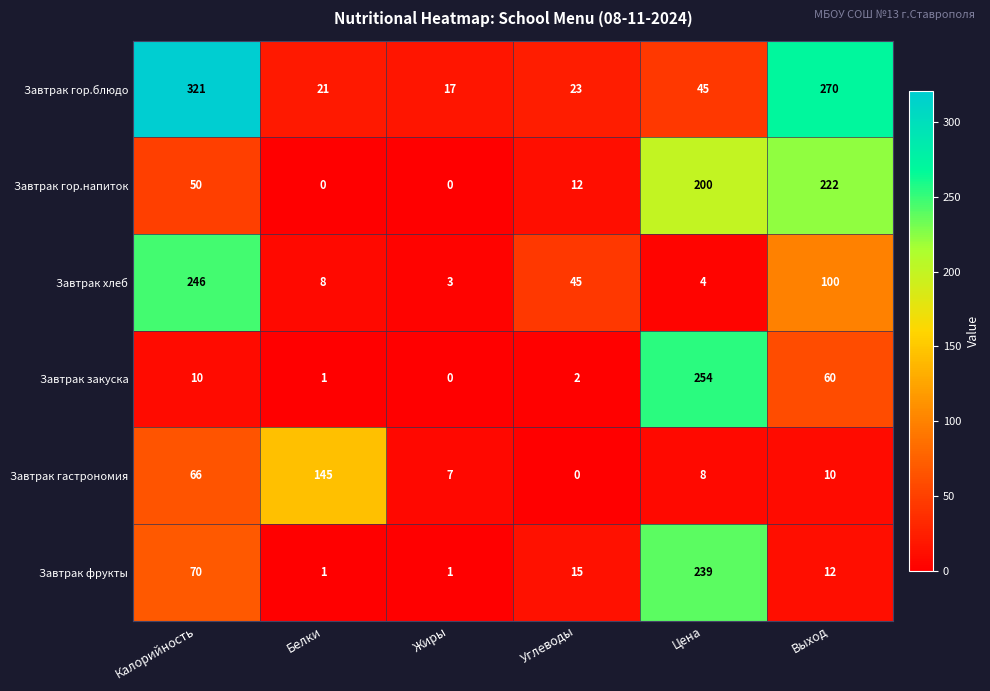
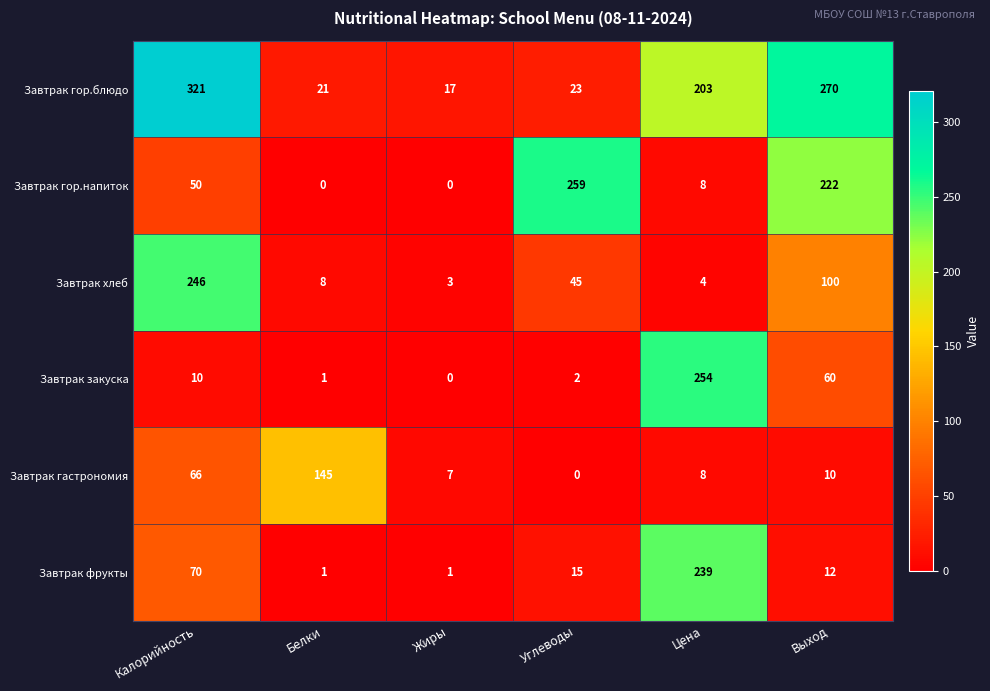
Завтрак гор.блюдо, Цена: 45 -> 203
Завтрак гор.напиток, Углеводы: 12 -> 259
Завтрак гор.напиток, Цена: 200 -> 8
